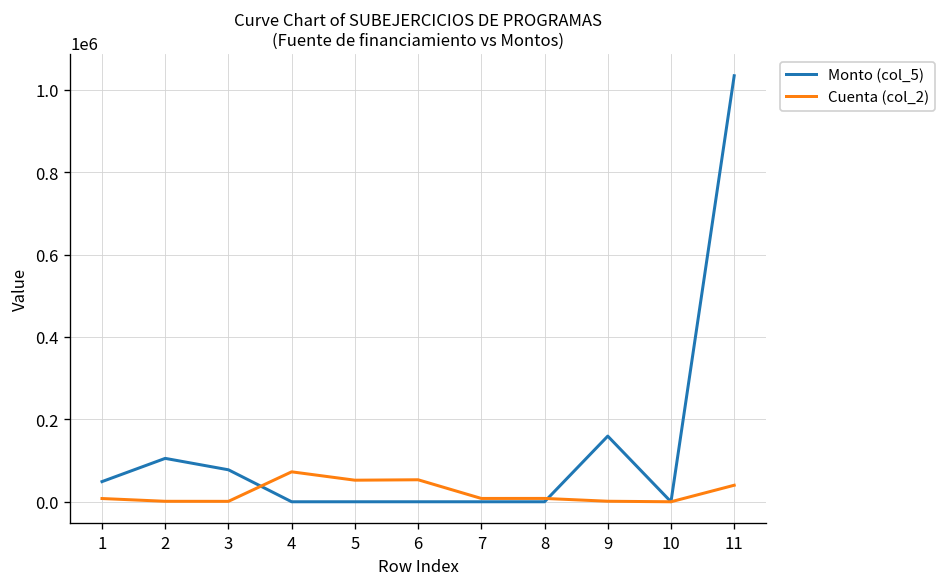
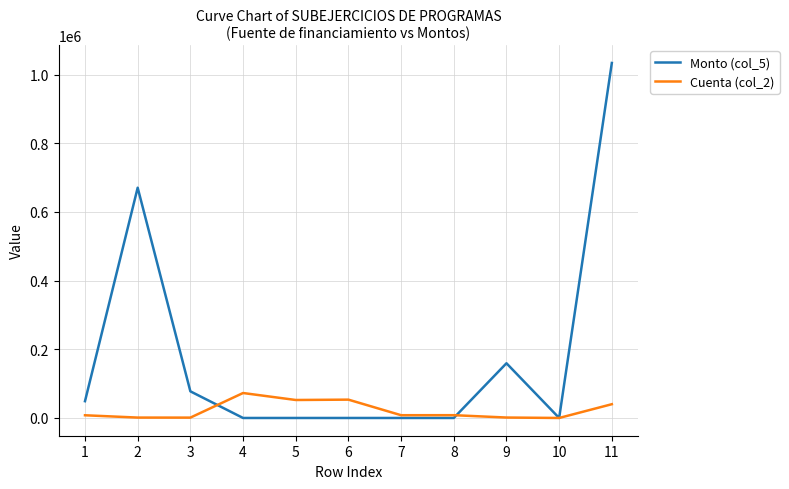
Monto (col_5), 2: 110000 -> 670000
